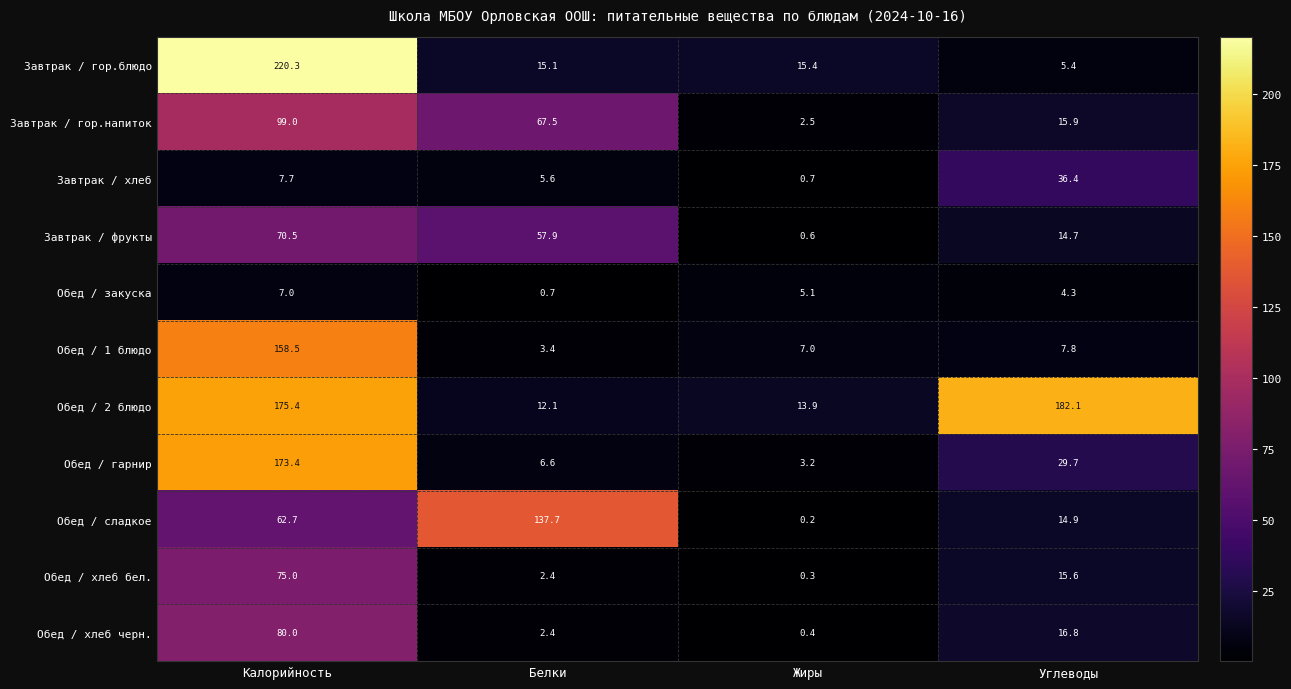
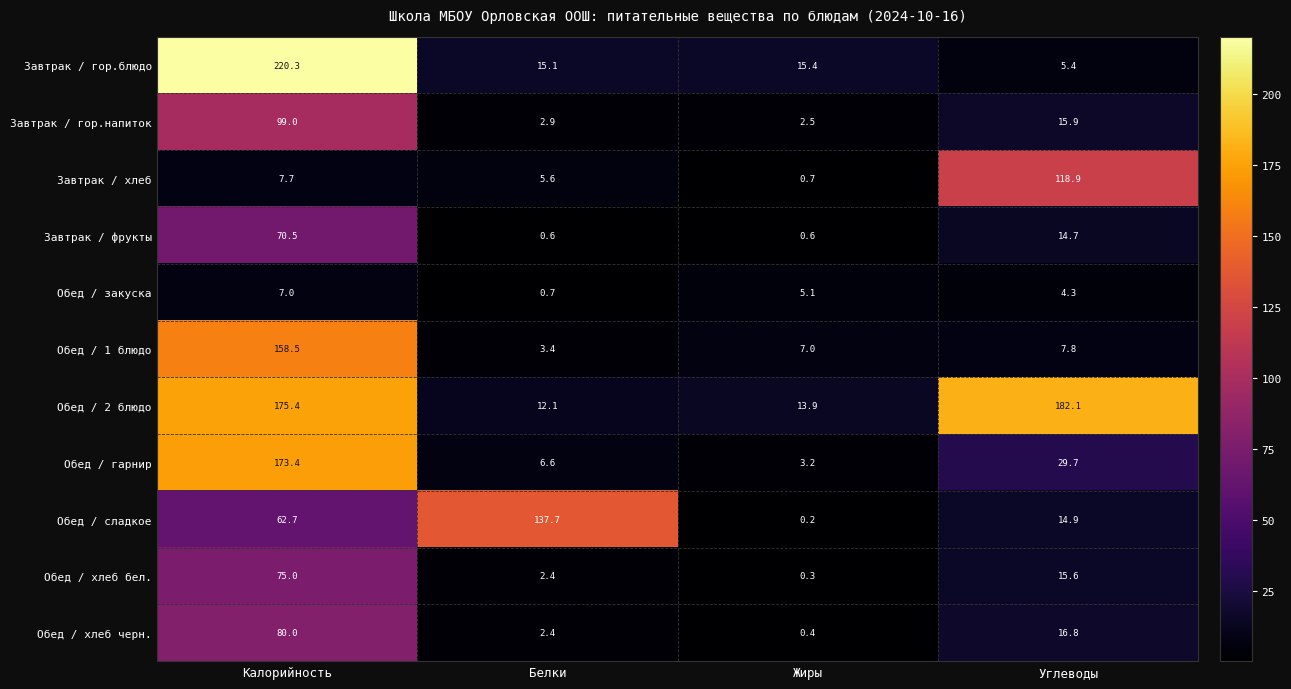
Завтрак / гор.напиток, Белки: 67.5 -> 2.9
Завтрак / хлеб, Углеводы: 36.4 -> 118.9
Завтрак / фрукты, Белки: 57.9 -> 0.6
